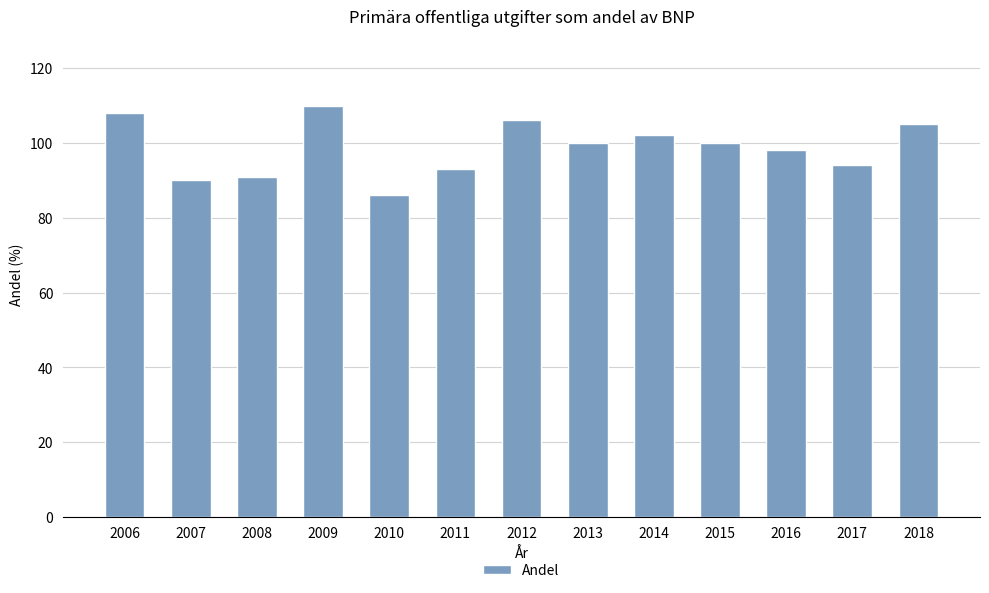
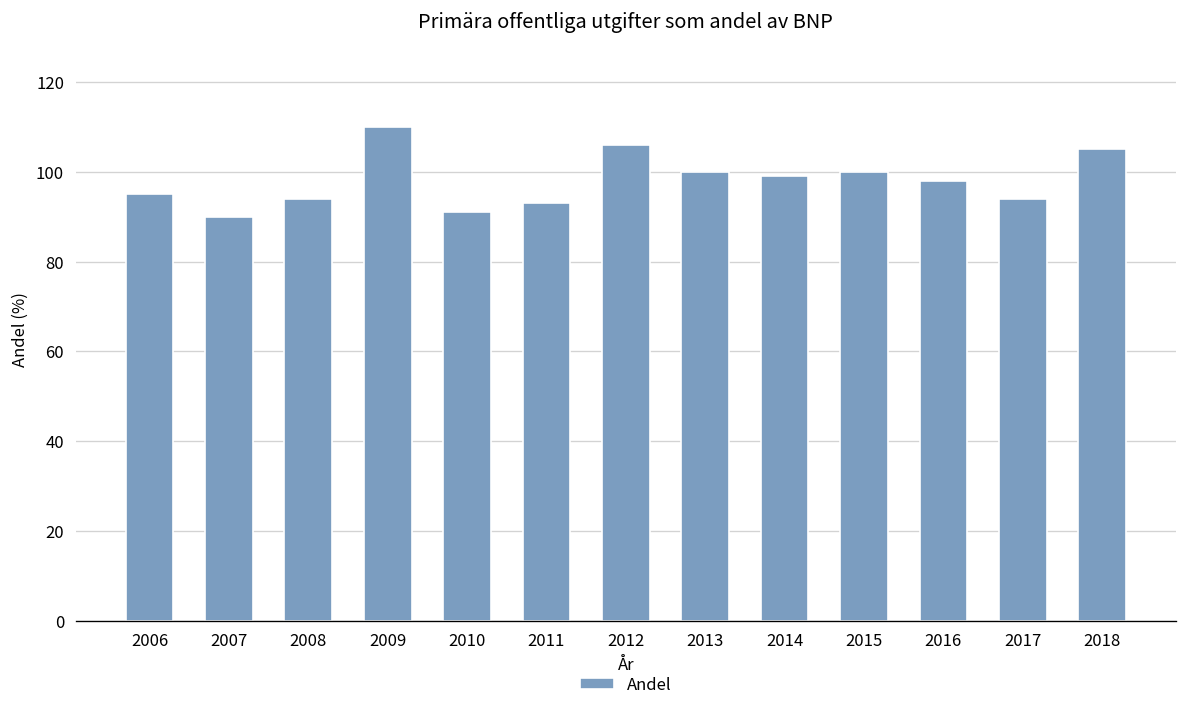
2006: 108 -> 95
2008: 91 -> 94
2010: 86 -> 91
2014: 102 -> 99
